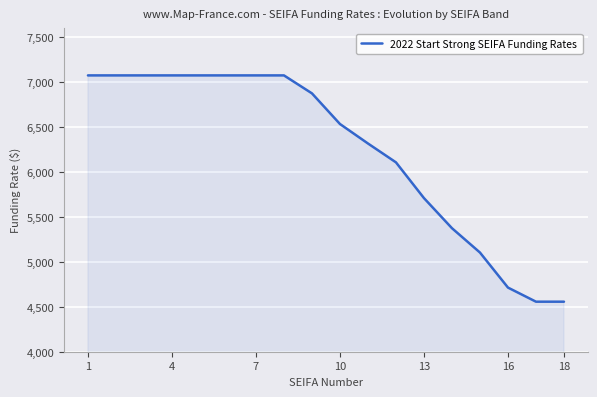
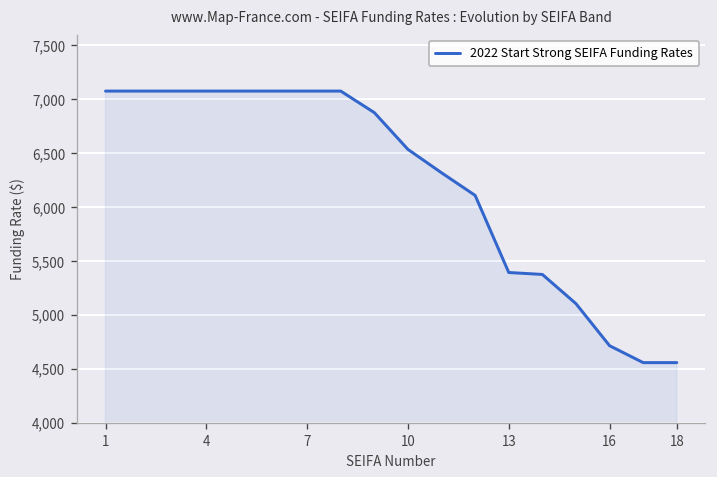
13: 5,700 -> 5,400
